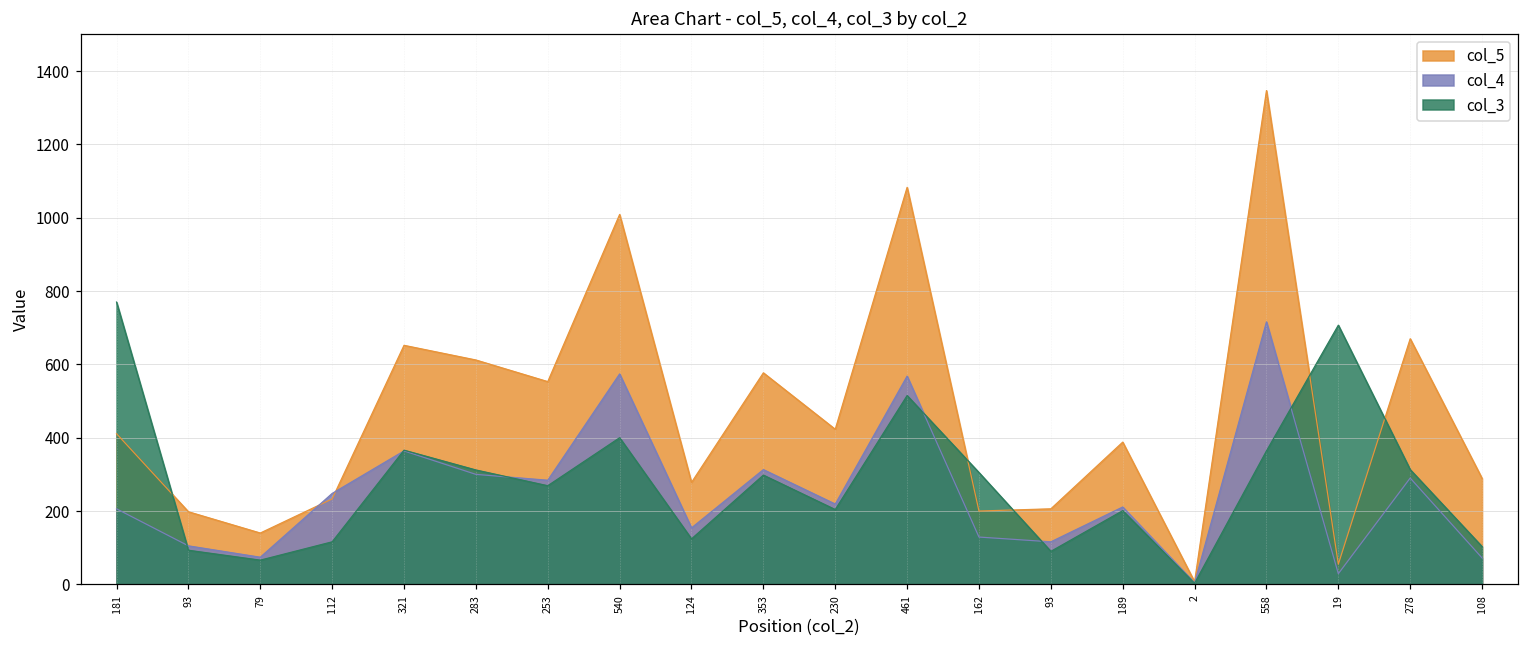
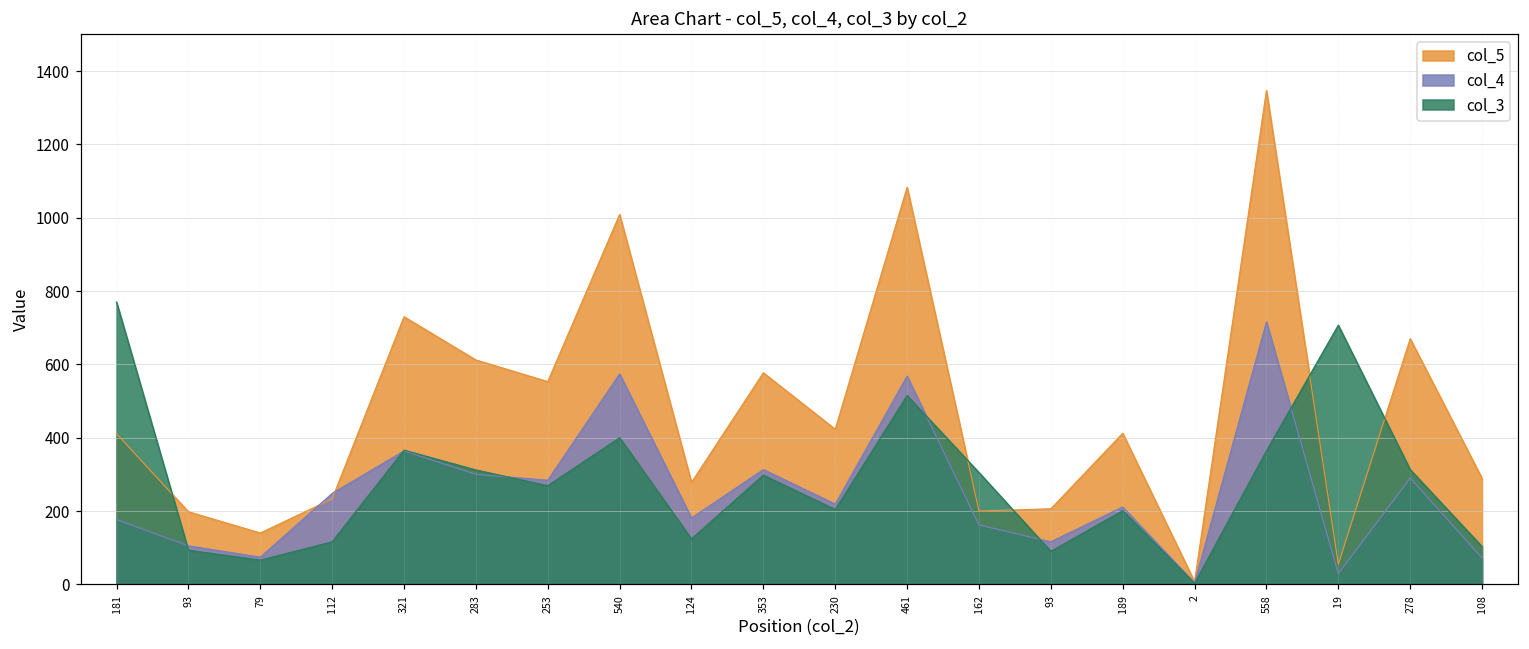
col_4, 181: 210 -> 180
col_5, 321: 650 -> 730
col_4, 124: 150 -> 180
col_4, 162: 130 -> 160
col_5, 189: 390 -> 410
